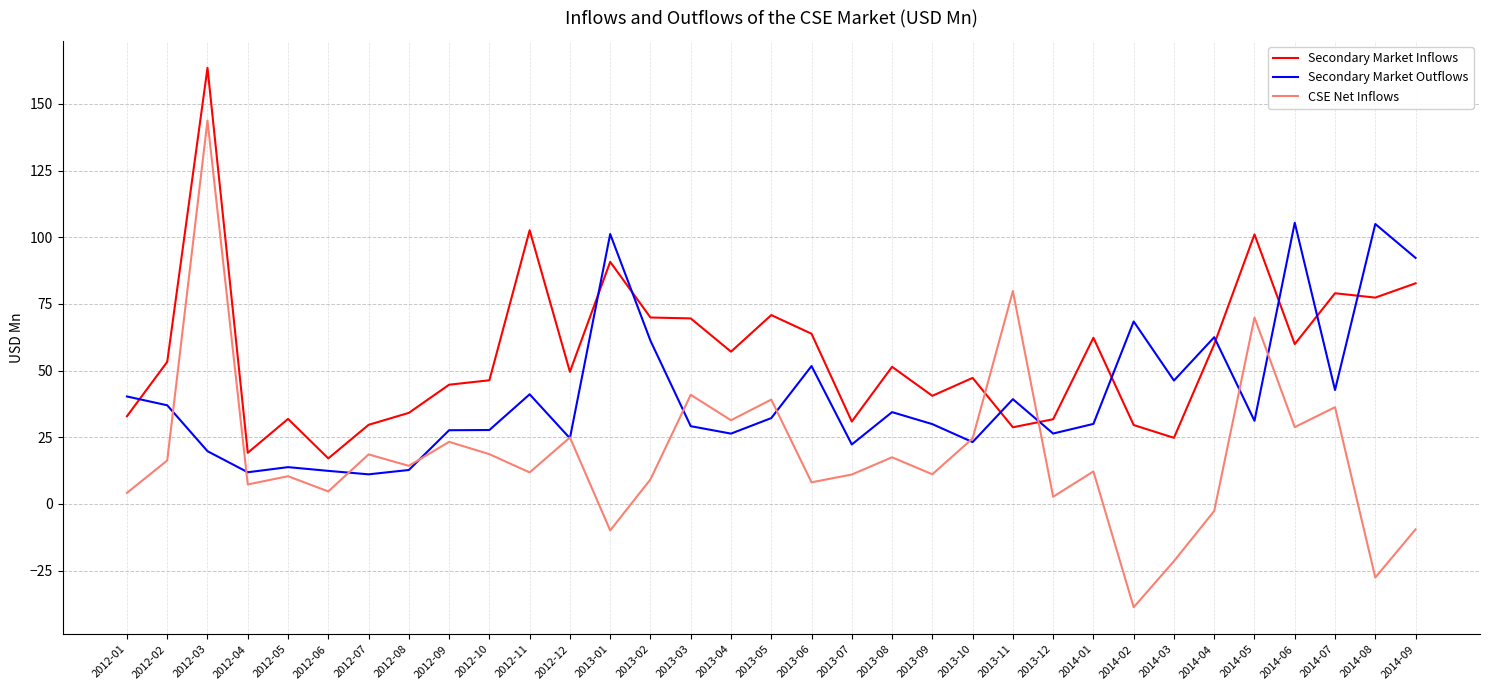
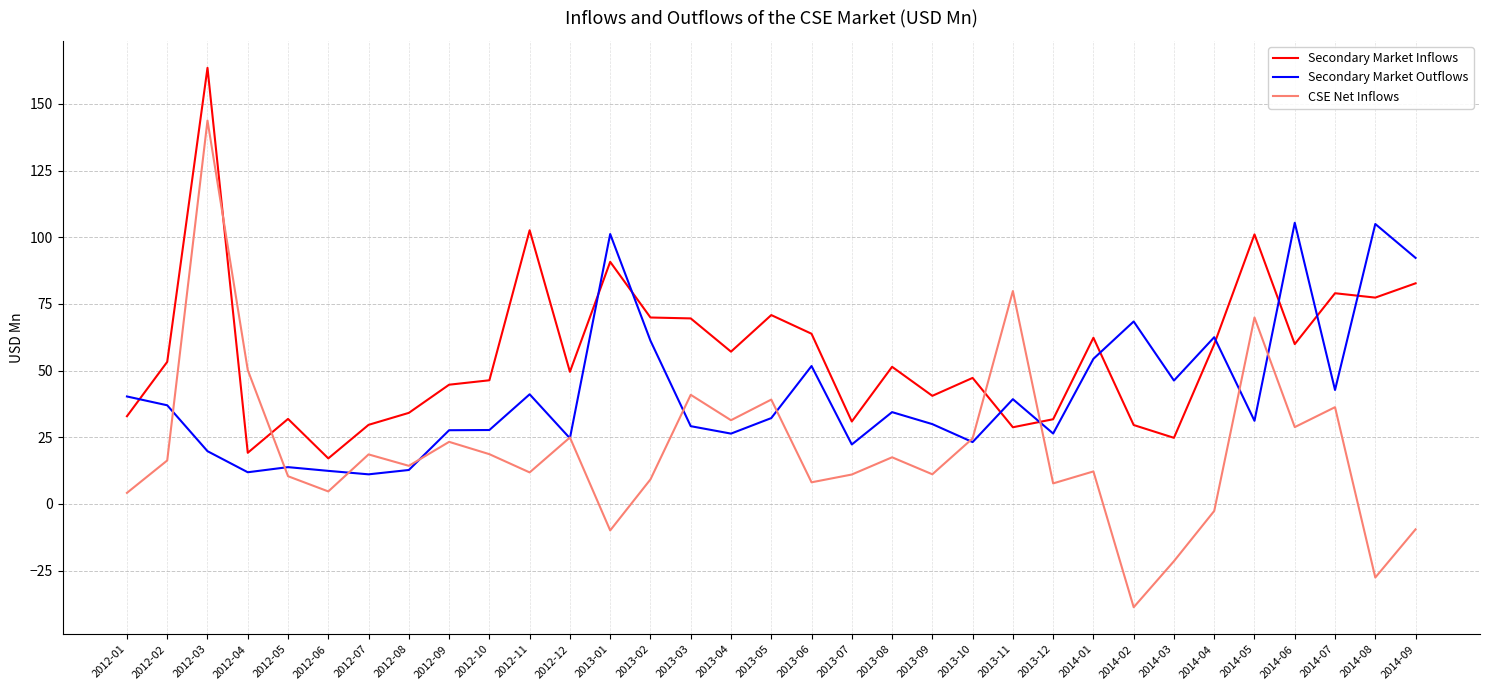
CSE Net Inflows, 2012-04: 7 -> 50
CSE Net Inflows, 2013-12: 3 -> 8
Secondary Market Outflows, 2014-01: 30 -> 54
